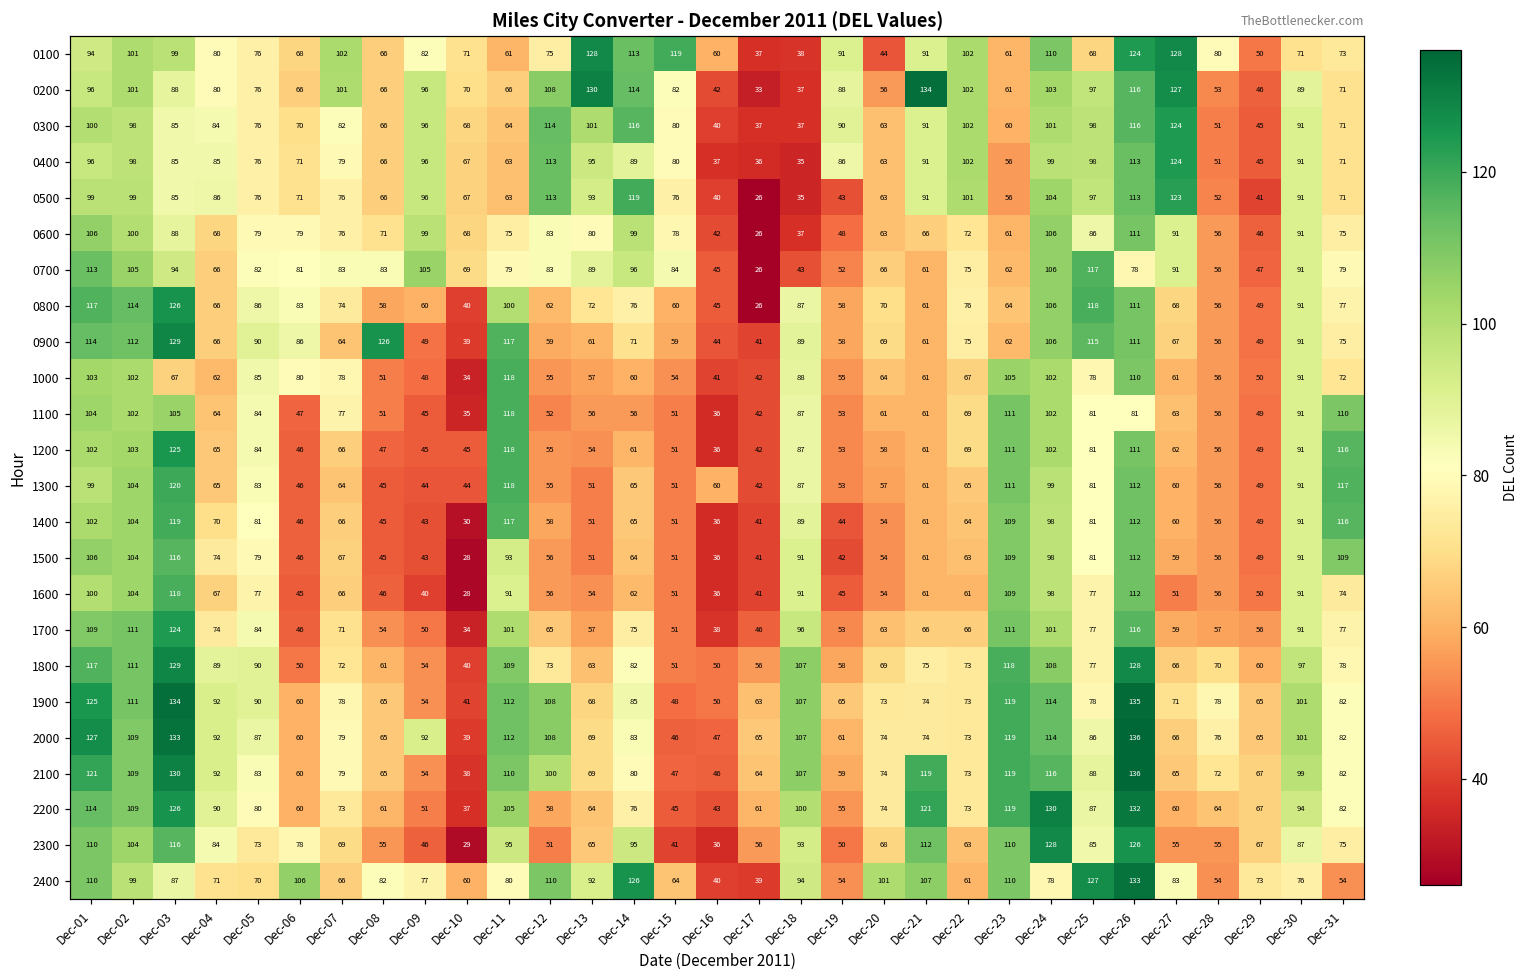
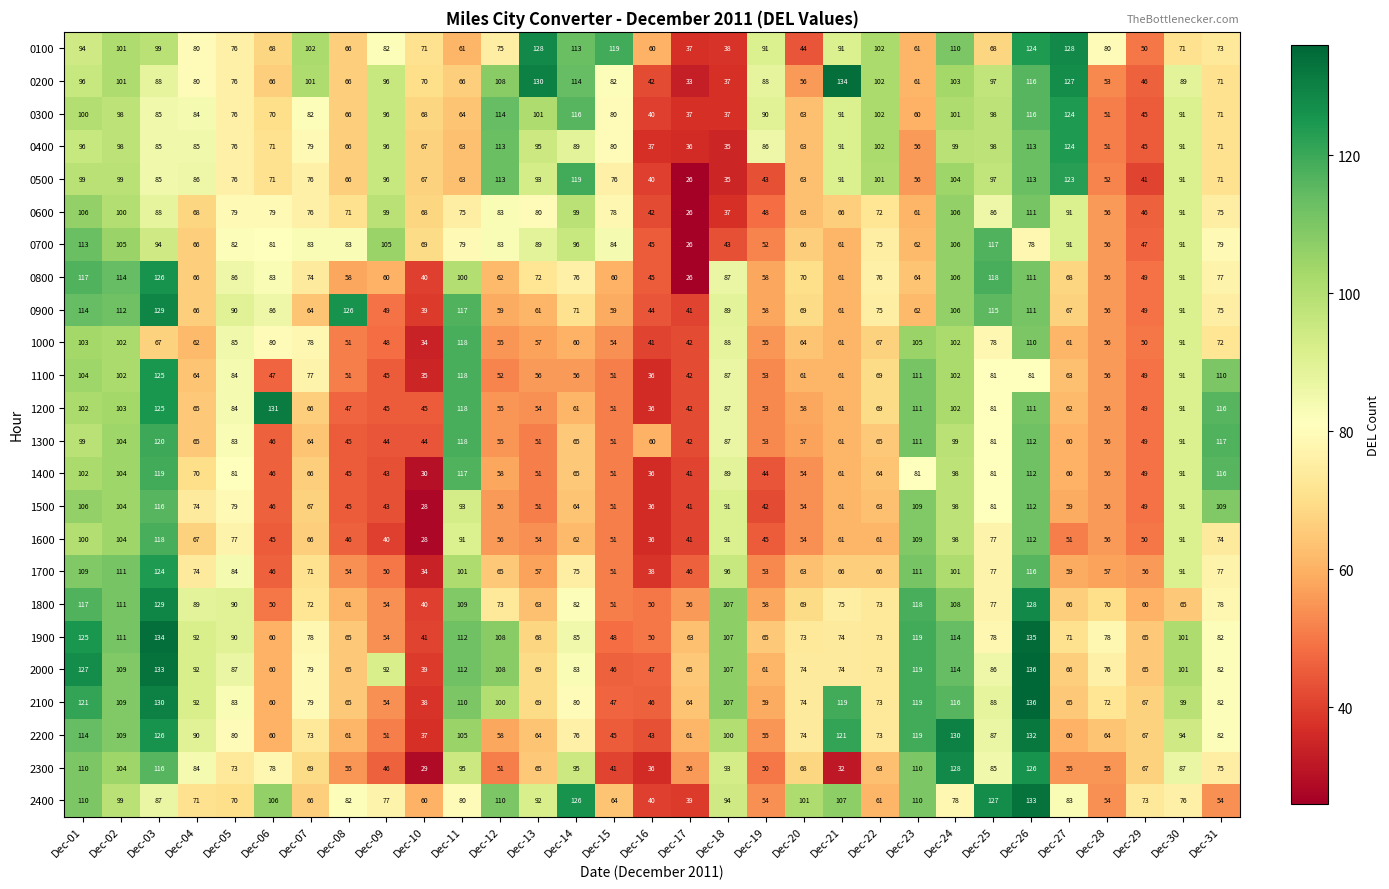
1100, Dec-03: 105 -> 125
1200, Dec-06: 46 -> 131
1400, Dec-23: 109 -> 81
1800, Dec-30: 97 -> 65
2300, Dec-21: 112 -> 32
